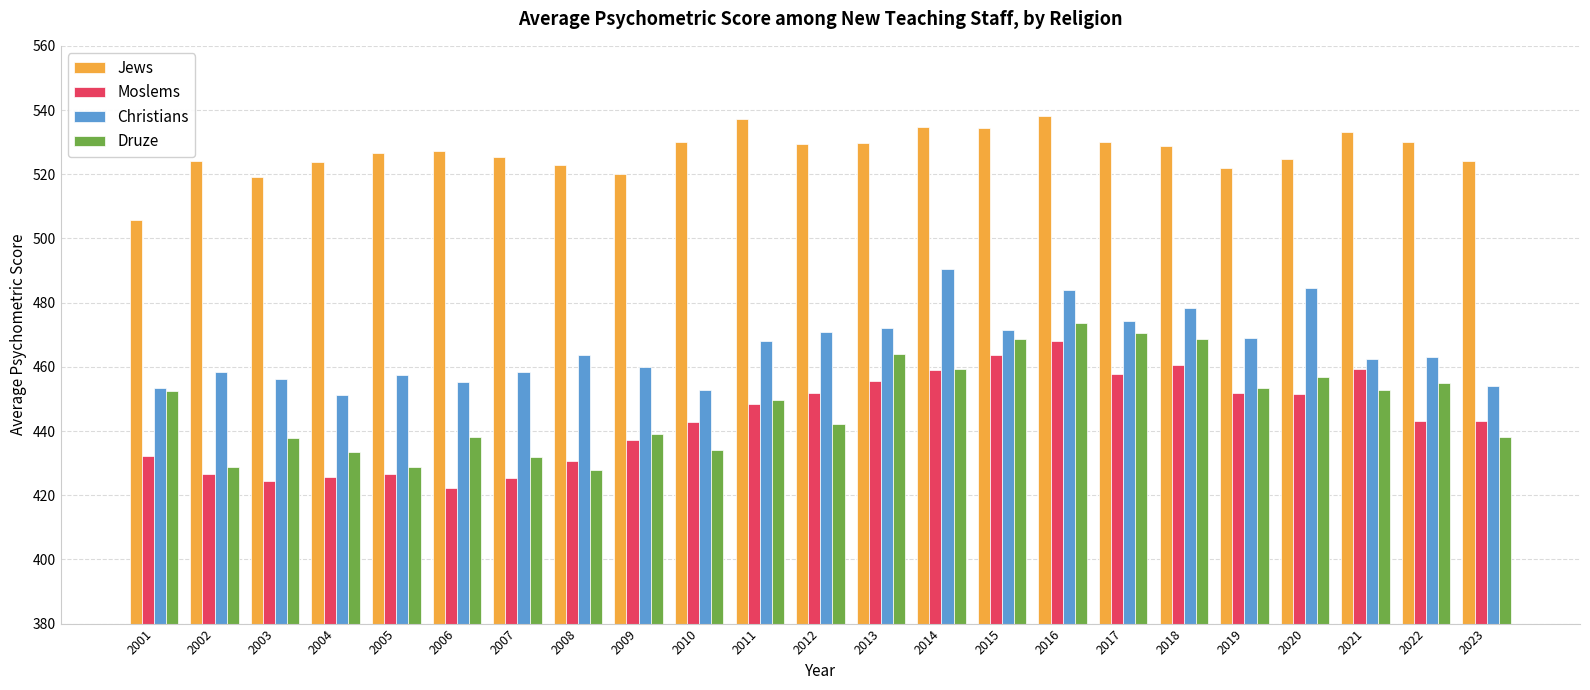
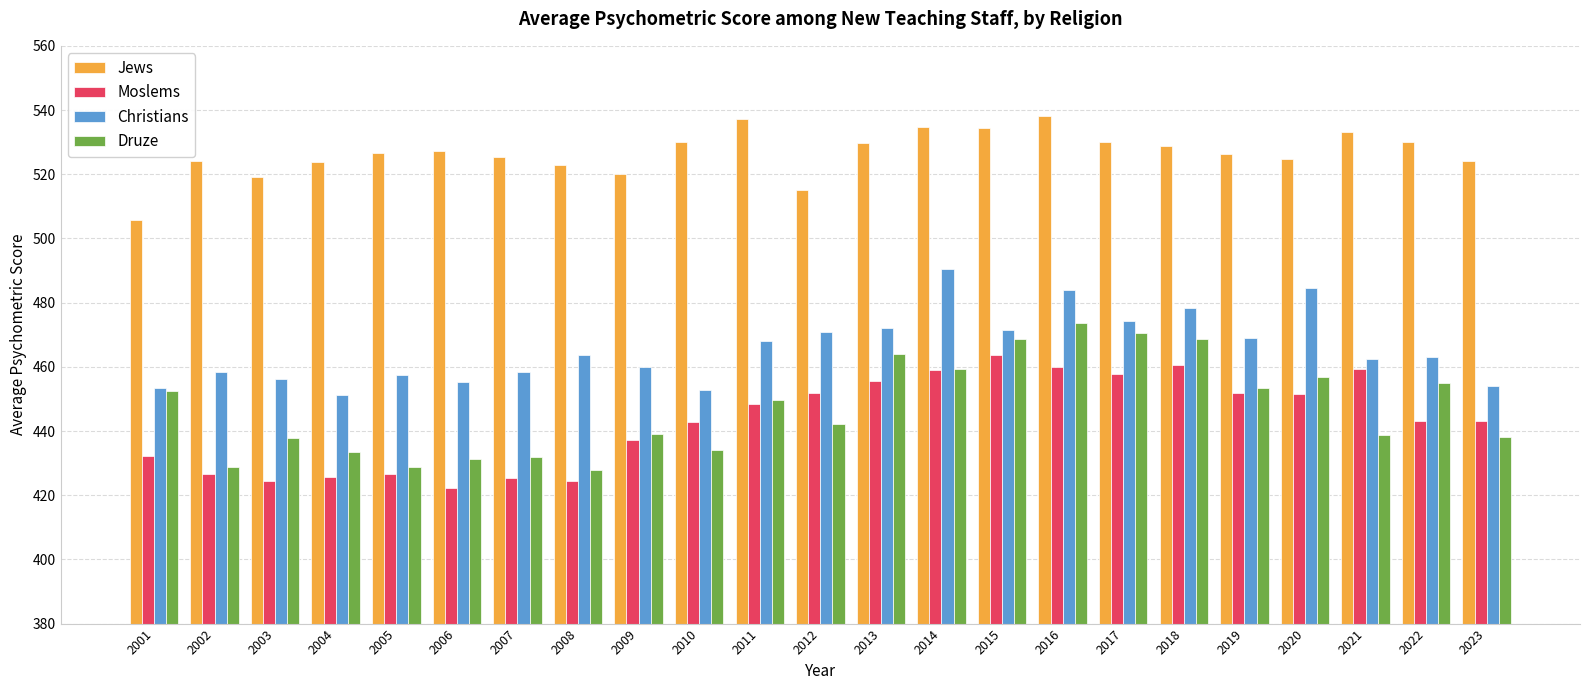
Druze, 2006: 438 -> 431
Moslems, 2008: 431 -> 424
Jews, 2012: 529 -> 515
Moslems, 2016: 468 -> 460
Jews, 2019: 522 -> 526
Druze, 2021: 453 -> 439
